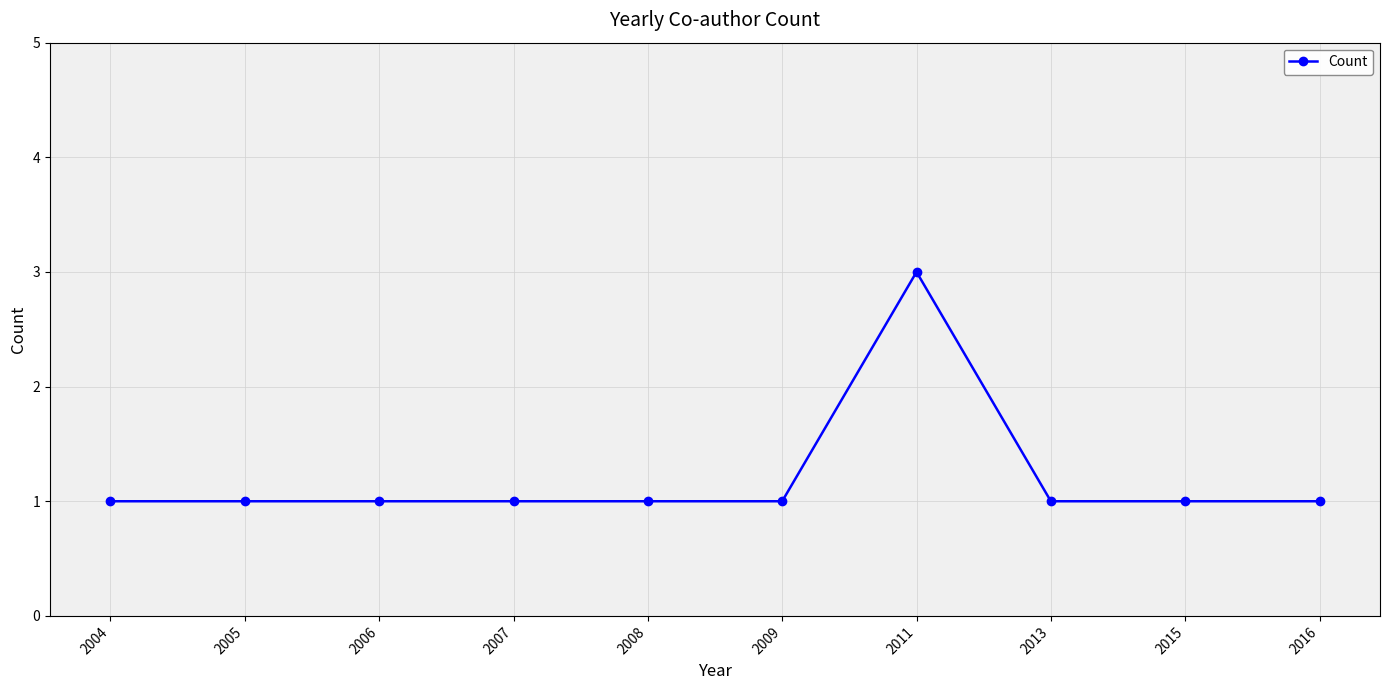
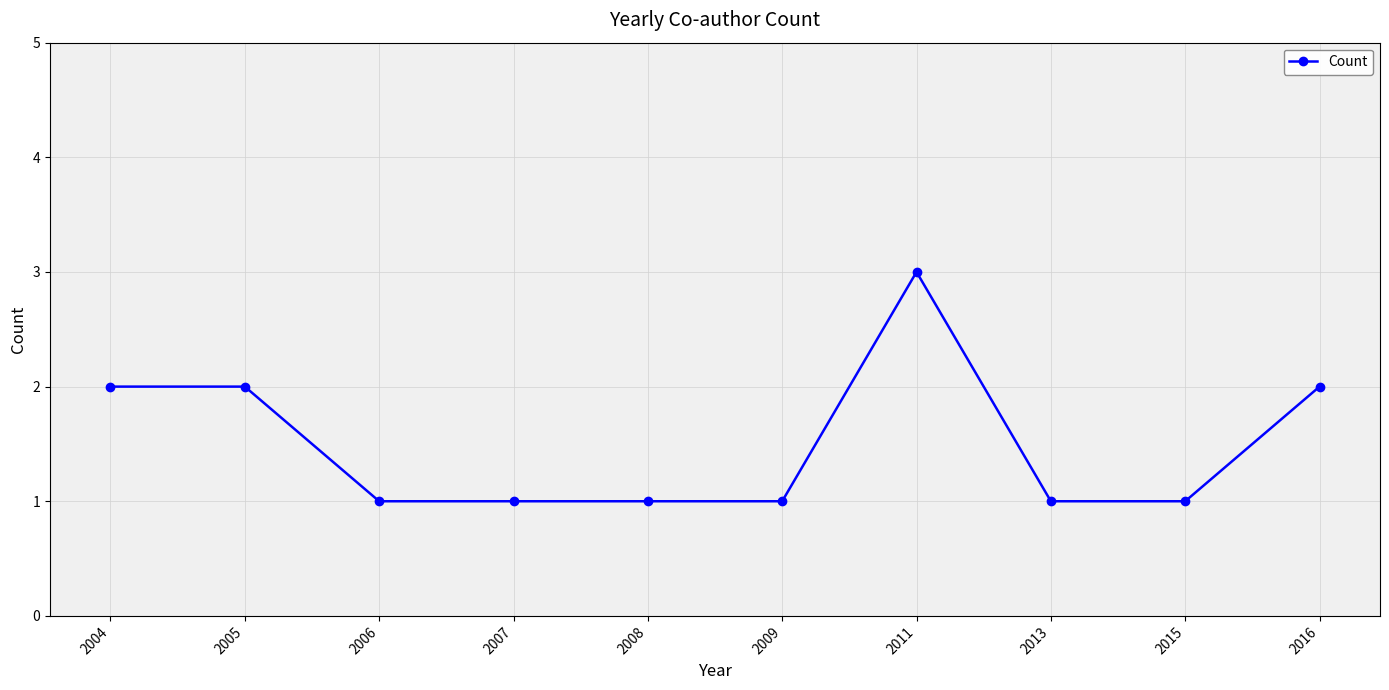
2004: 1 -> 2
2005: 1 -> 2
2016: 1 -> 2
